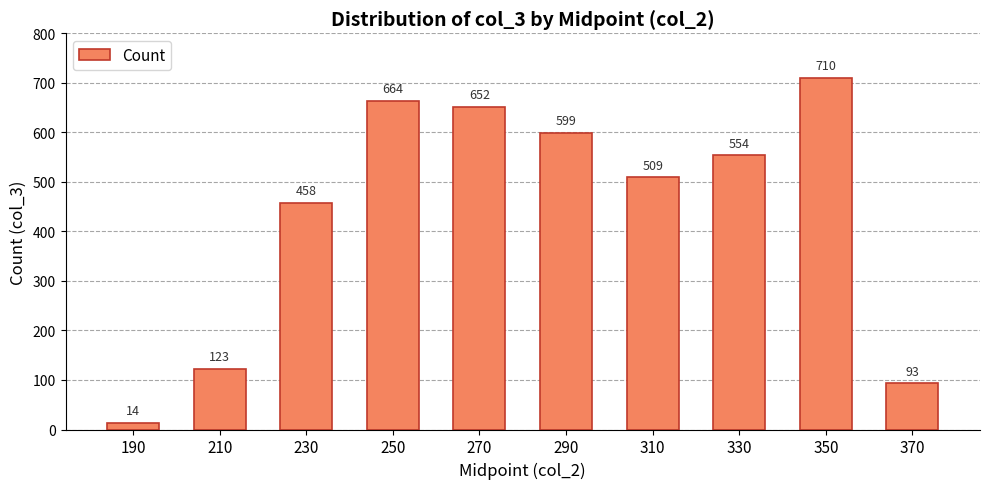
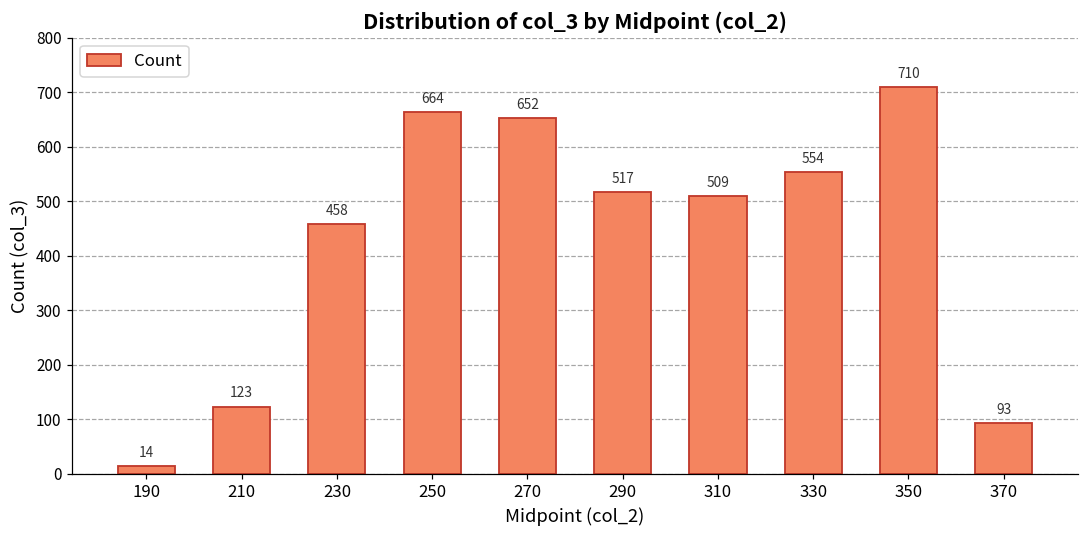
290: 599 -> 517
